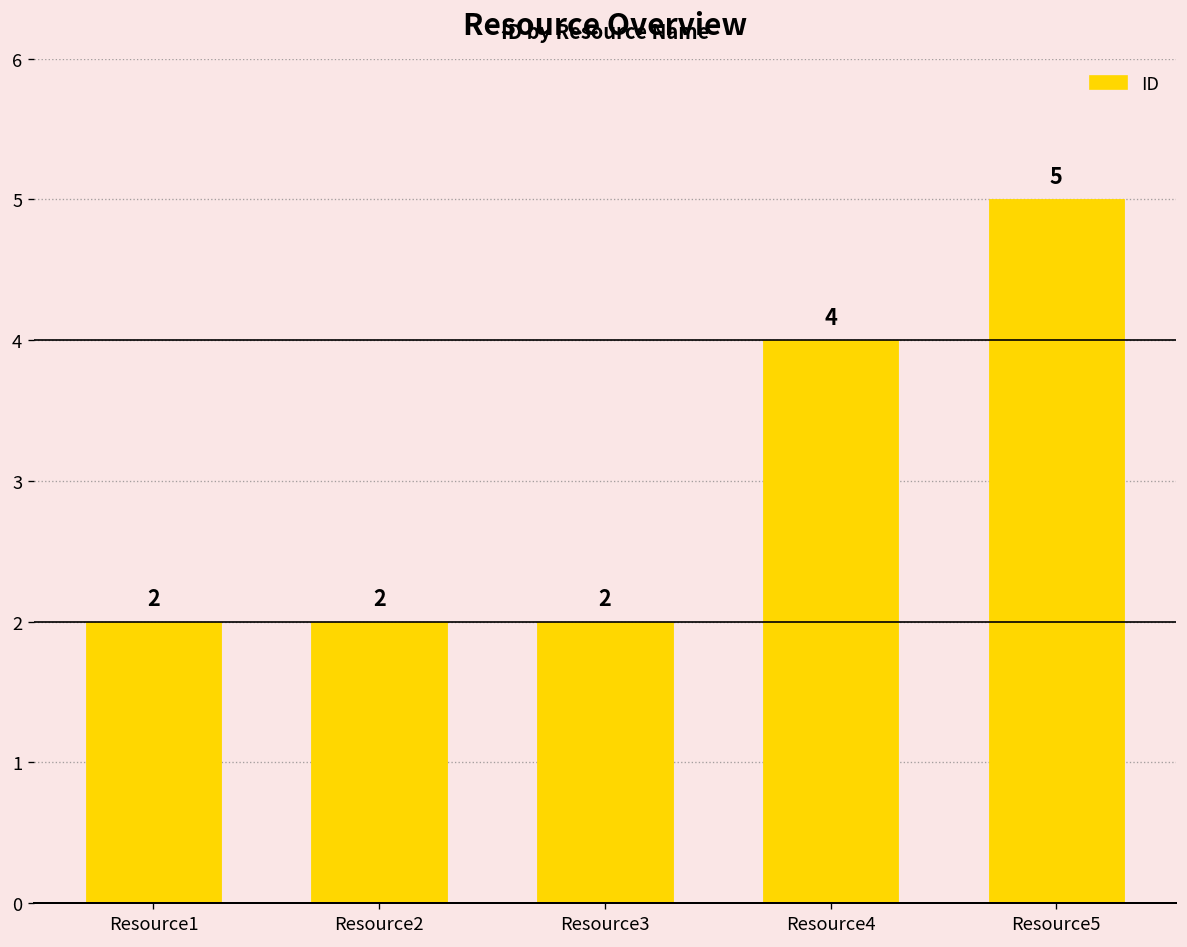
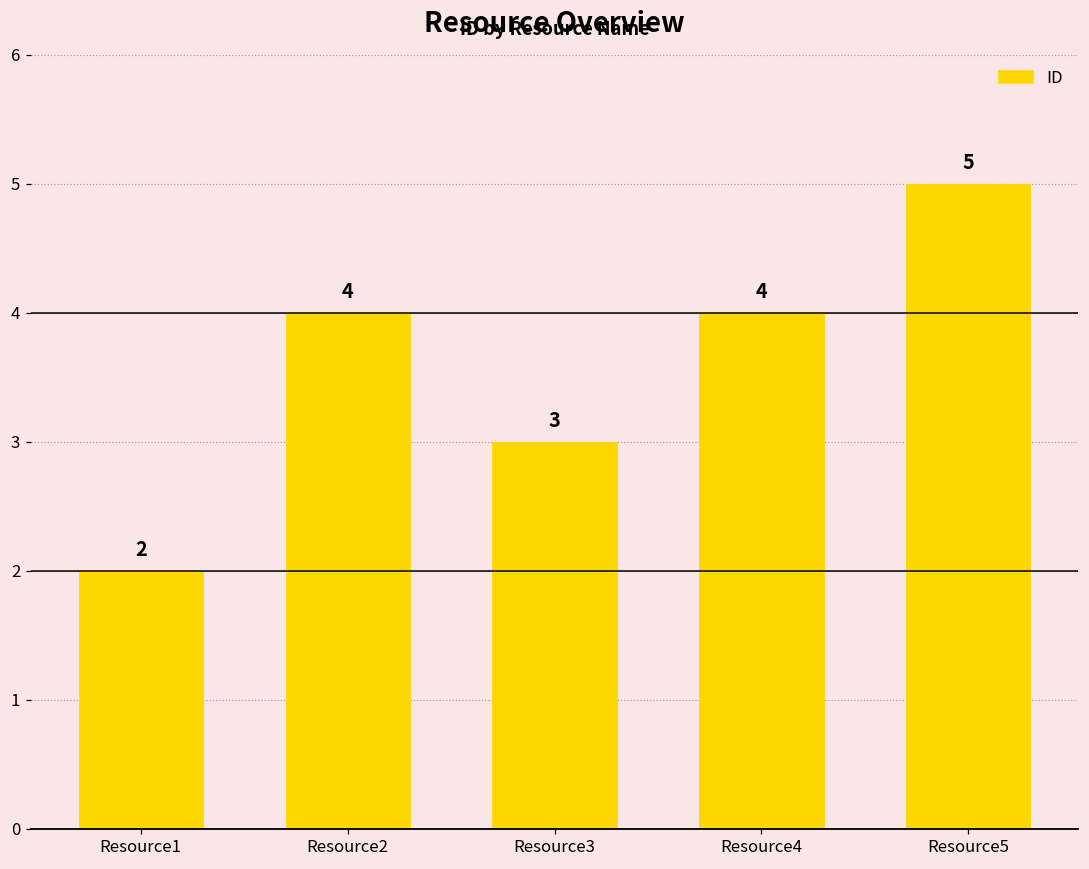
Resource2: 2 -> 4
Resource3: 2 -> 3
